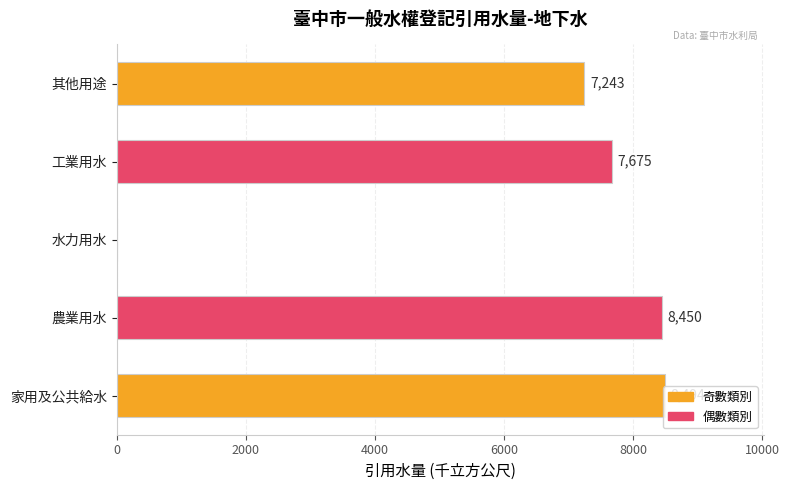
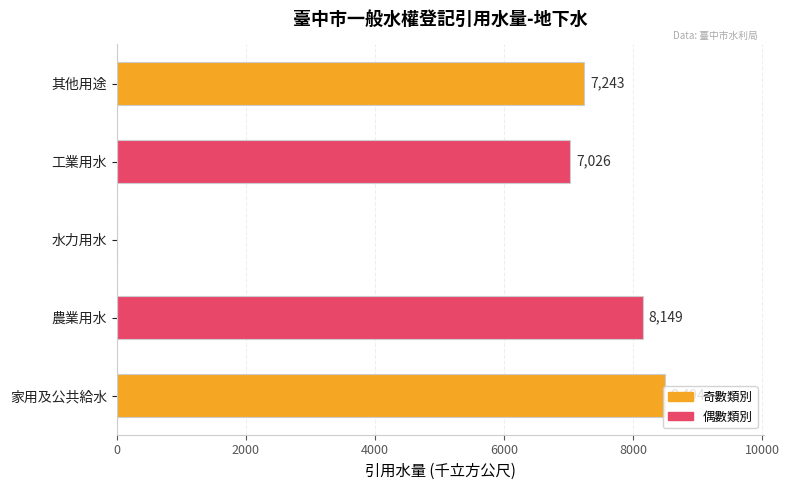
工業用水: 7,675 -> 7,026
農業用水: 8,450 -> 8,149
